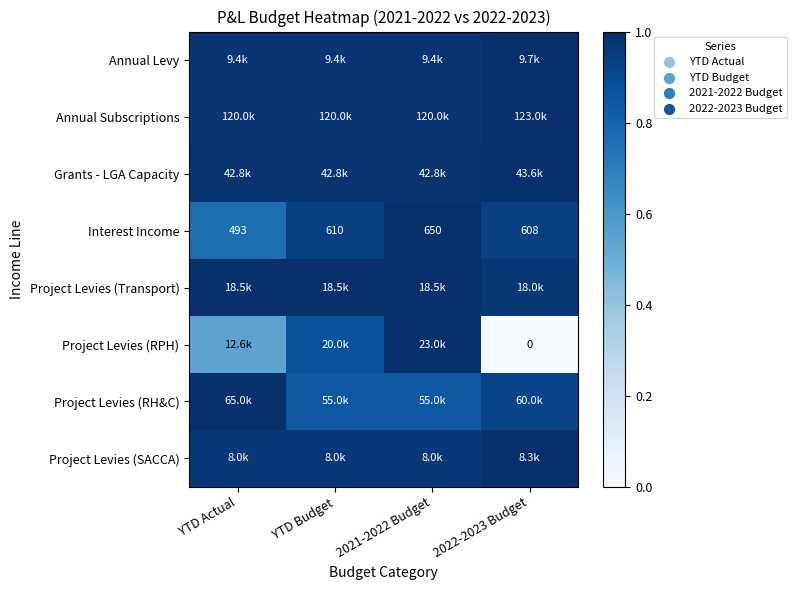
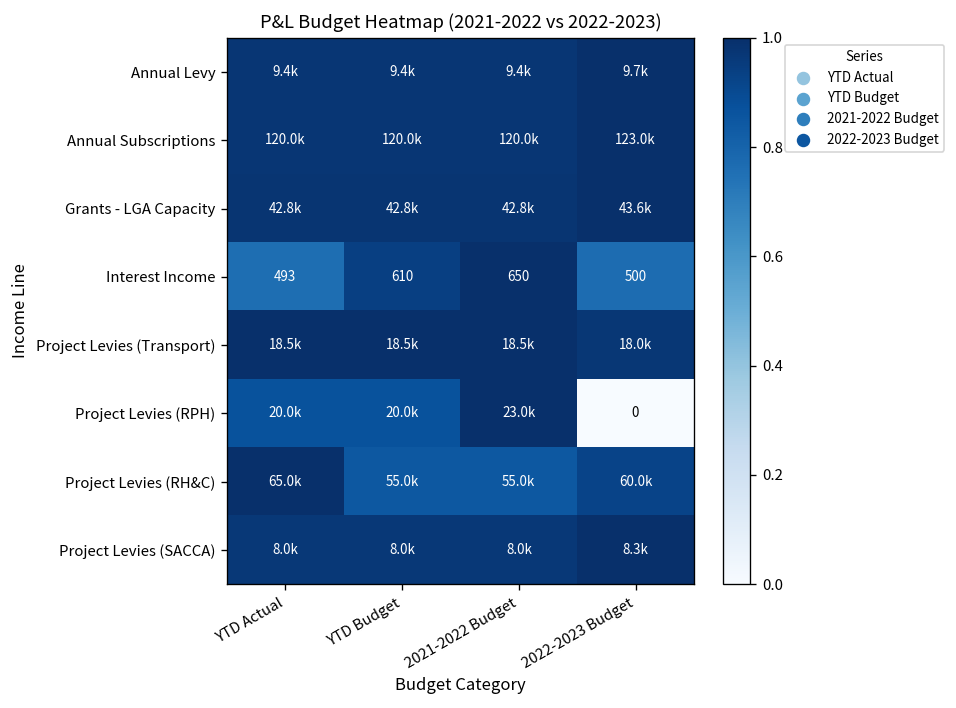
Interest Income, 2022-2023 Budget: 608 -> 500
Project Levies (RPH), YTD Actual: 12.6k -> 20.0k
